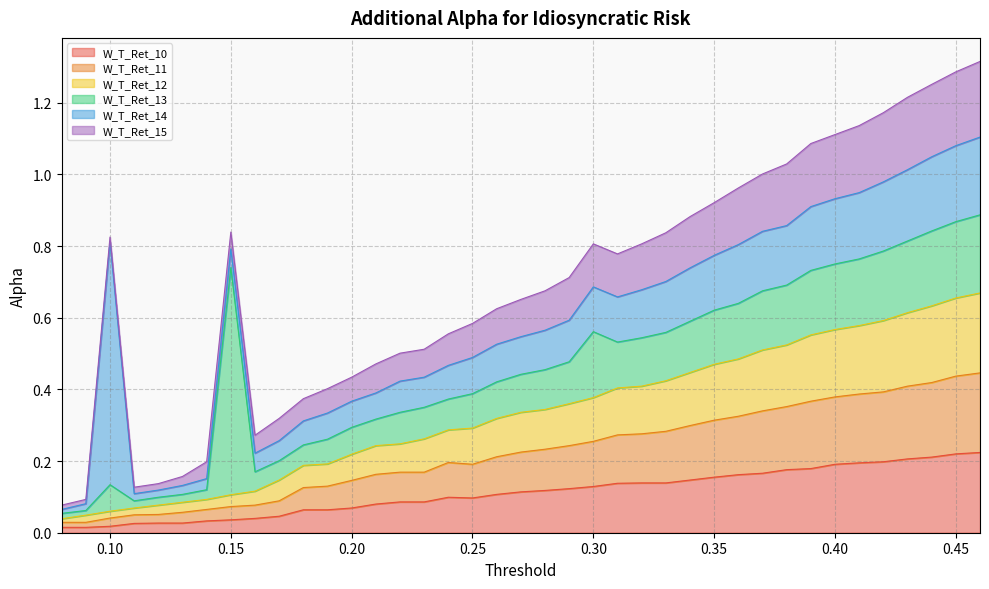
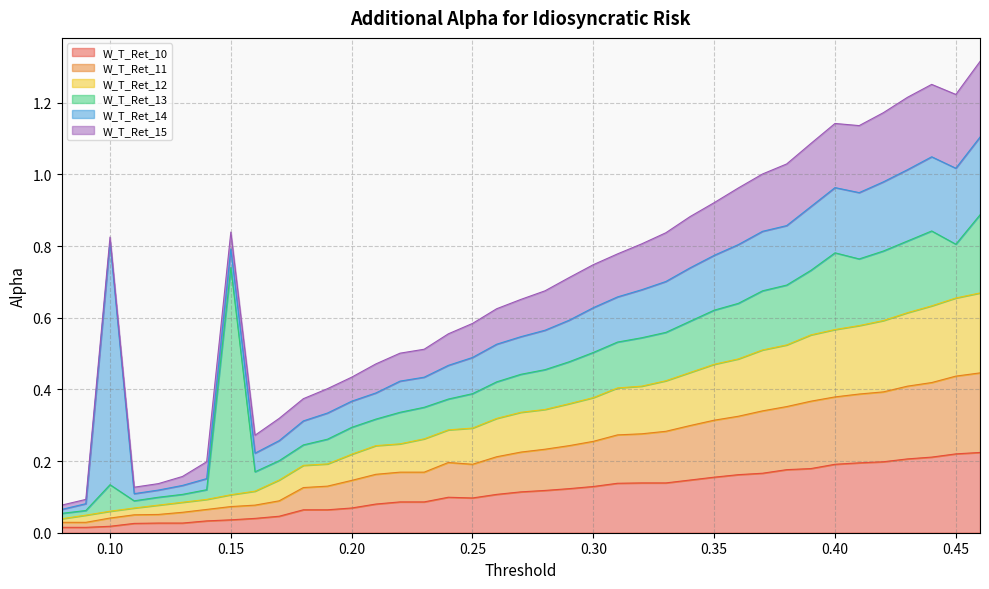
W_T_Ret_13, 0.30: 0.18 -> 0.13
W_T_Ret_13, 0.40: 0.18 -> 0.21
W_T_Ret_13, 0.45: 0.21 -> 0.15
